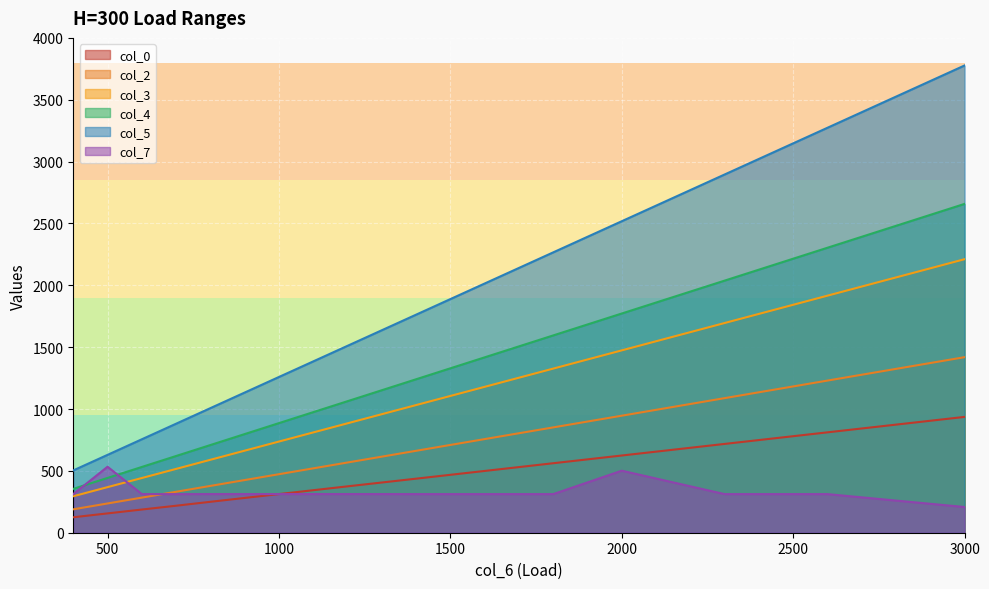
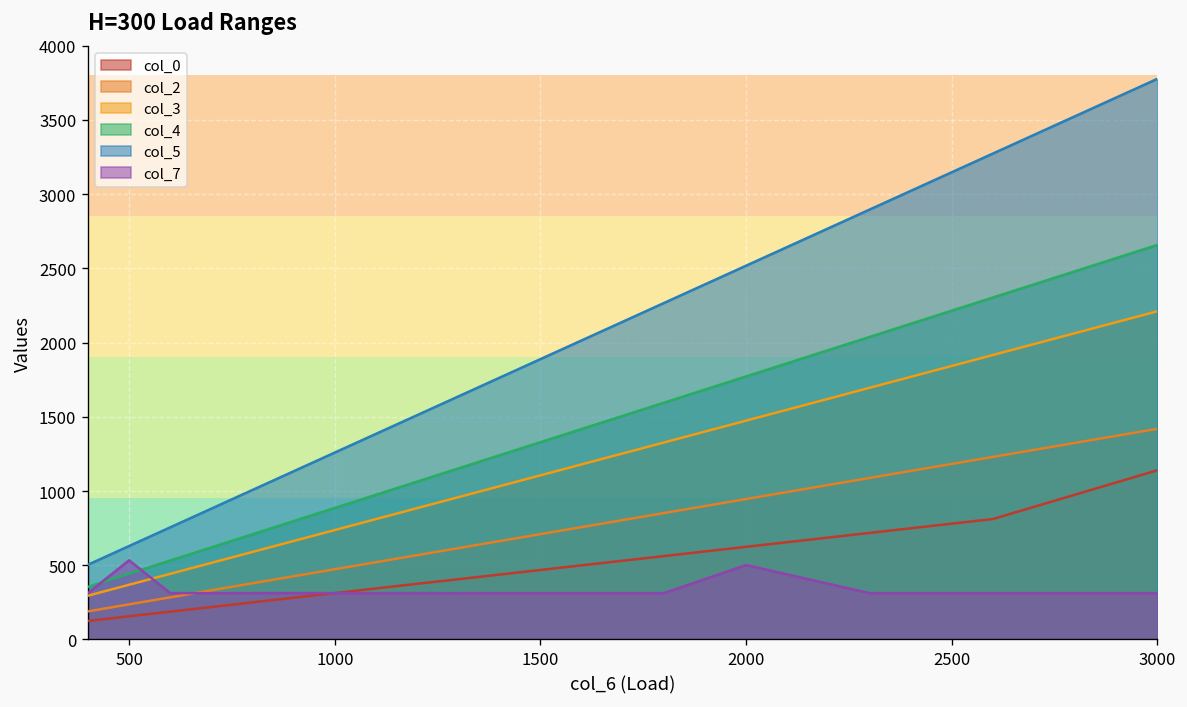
col_0, 3000: 940 -> 1140
col_7, 3000: 210 -> 310
